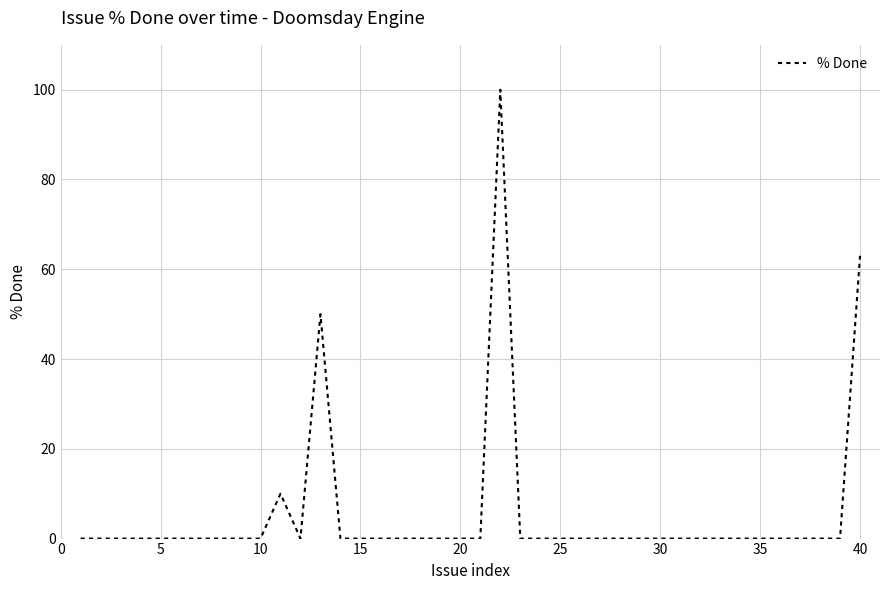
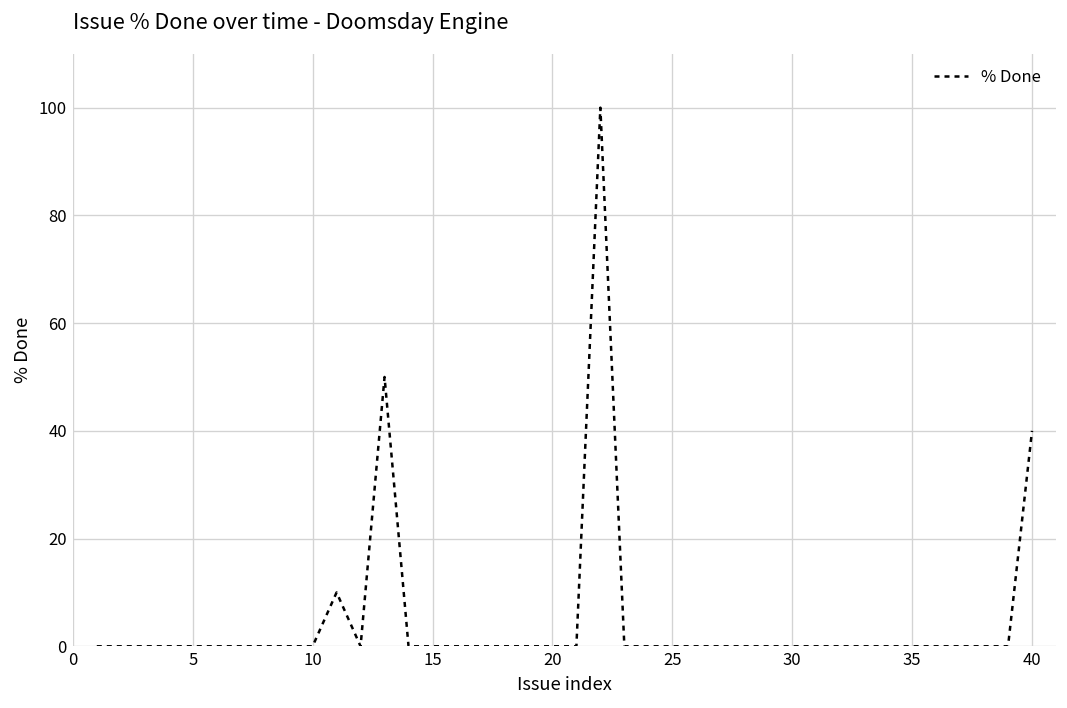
40: 63 -> 40
